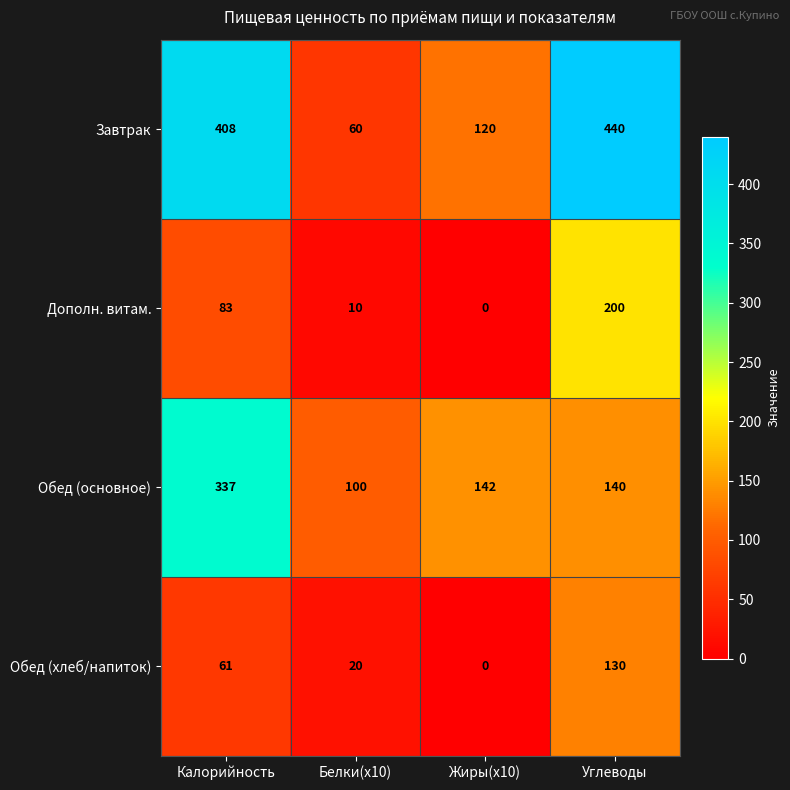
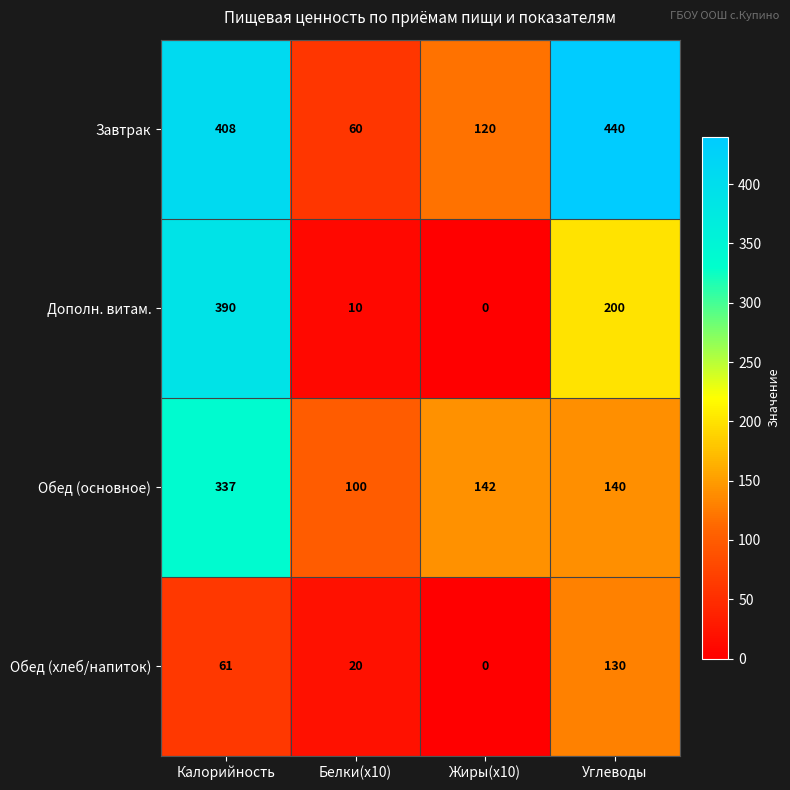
Дополн. витам., Калорийность: 83 -> 390
